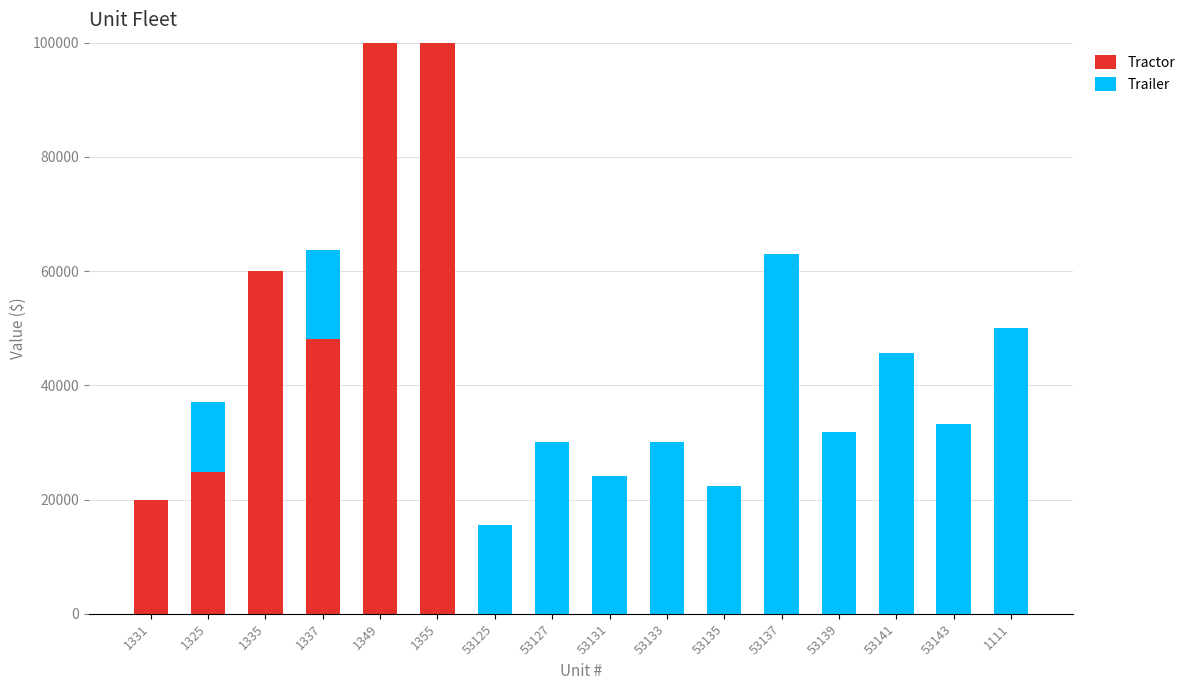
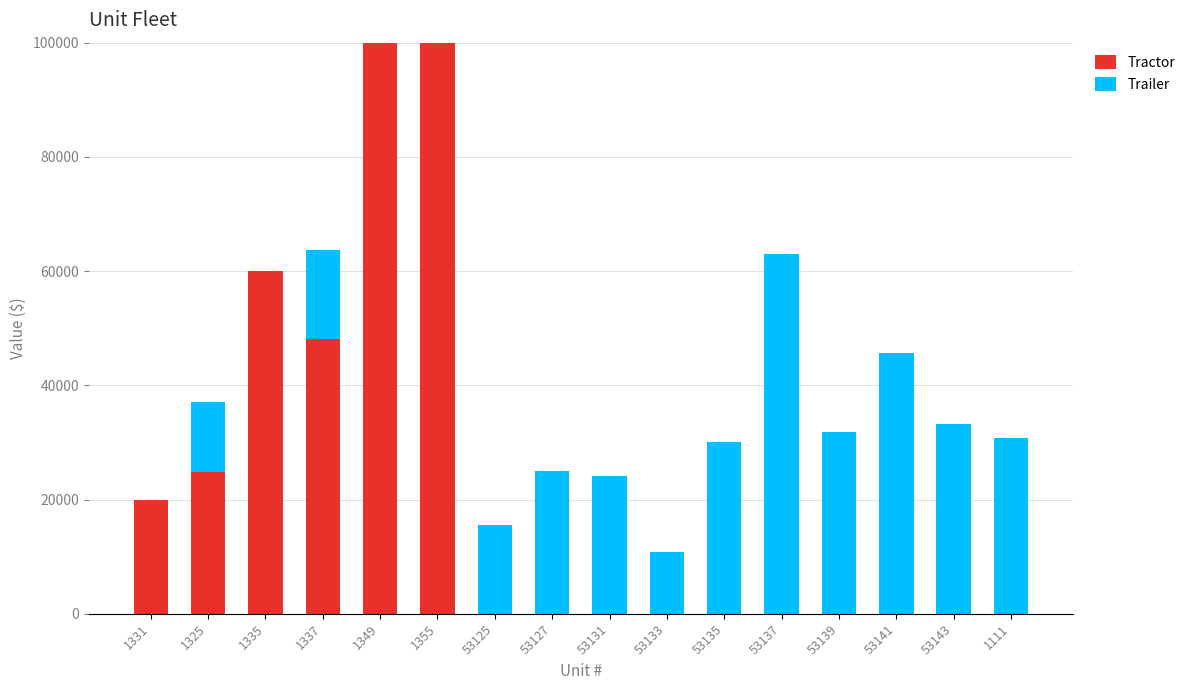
Trailer, 53127: 30000 -> 25000
Trailer, 53133: 30000 -> 11000
Trailer, 53135: 22000 -> 30000
Trailer, 1111: 50000 -> 31000
